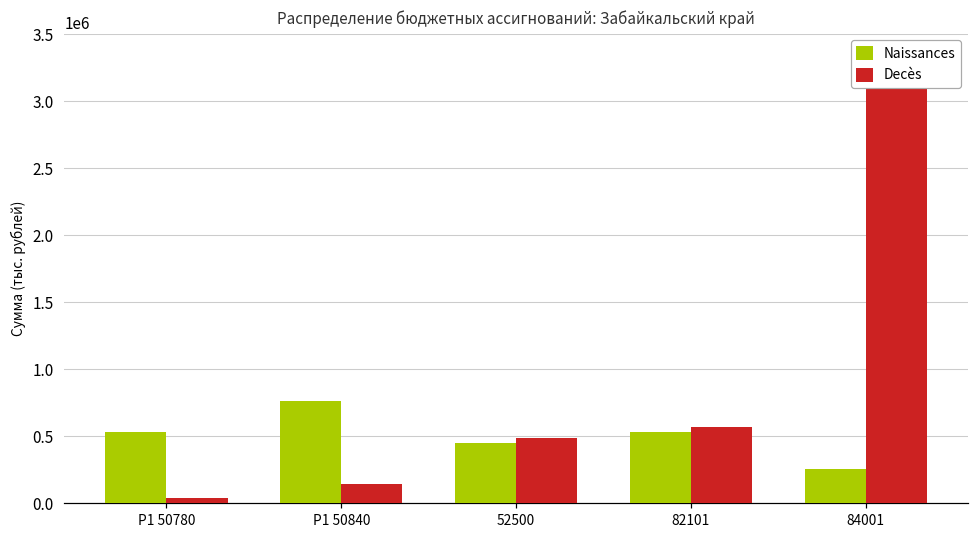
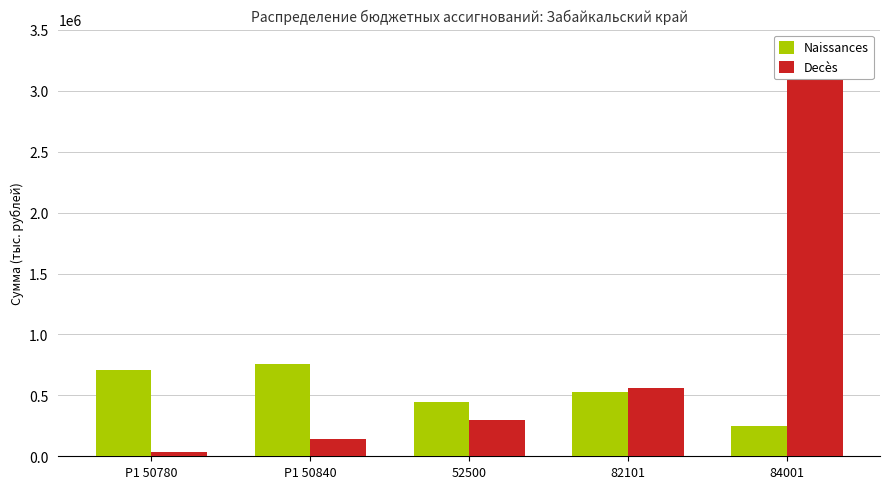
Naissances, P1 50780: 530000 -> 700000
Decès, 52500: 480000 -> 300000
